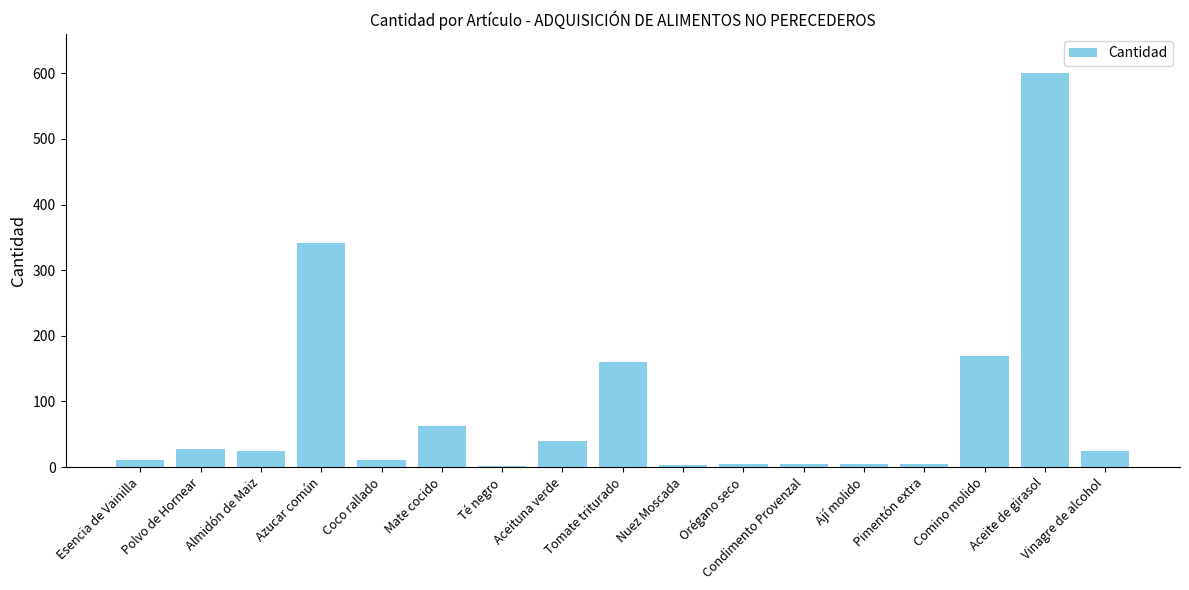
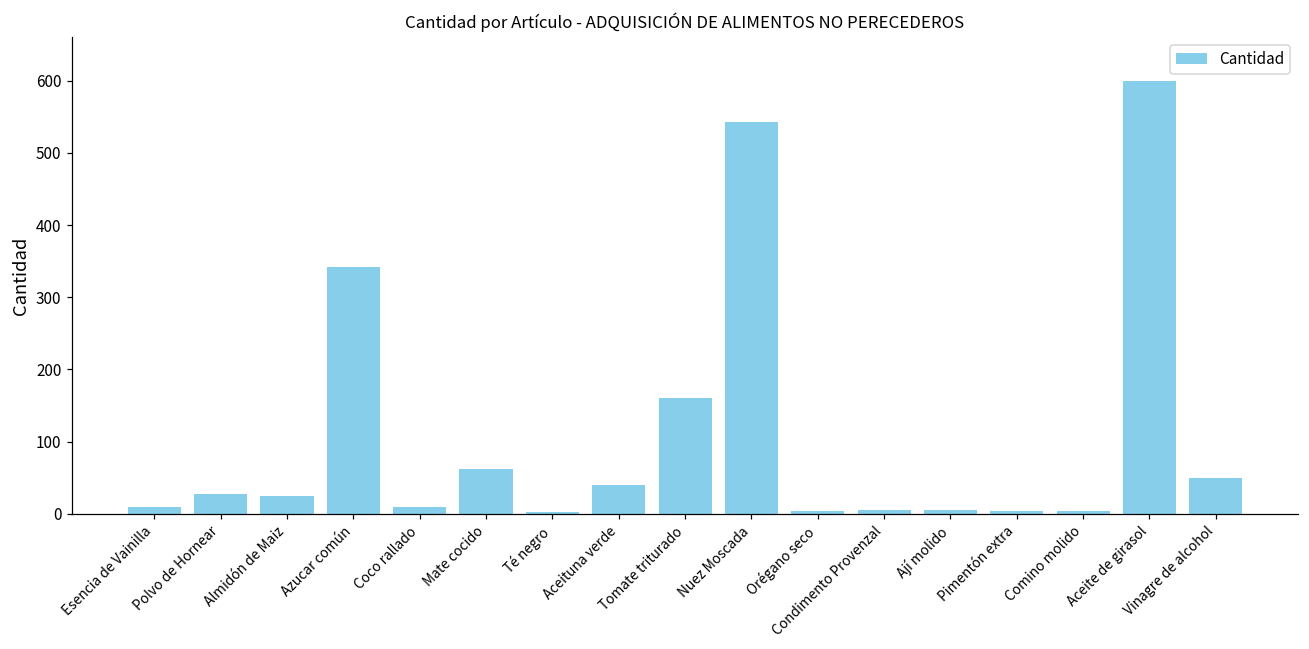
Nuez Moscada: 0 -> 540
Comino molido: 170 -> 0
Vinagre de alcohol: 30 -> 50
